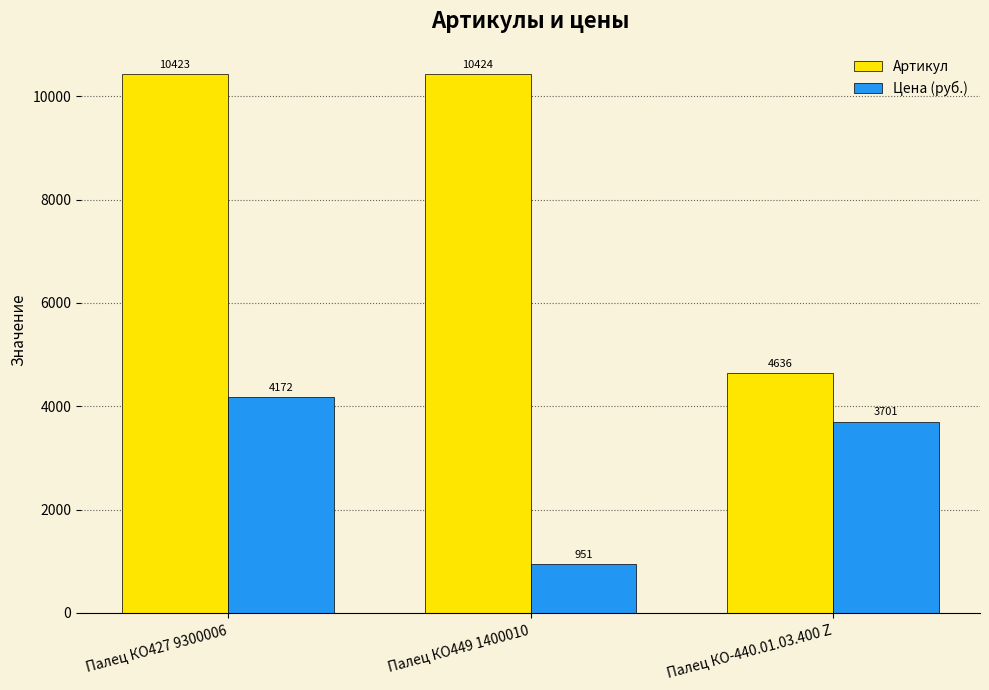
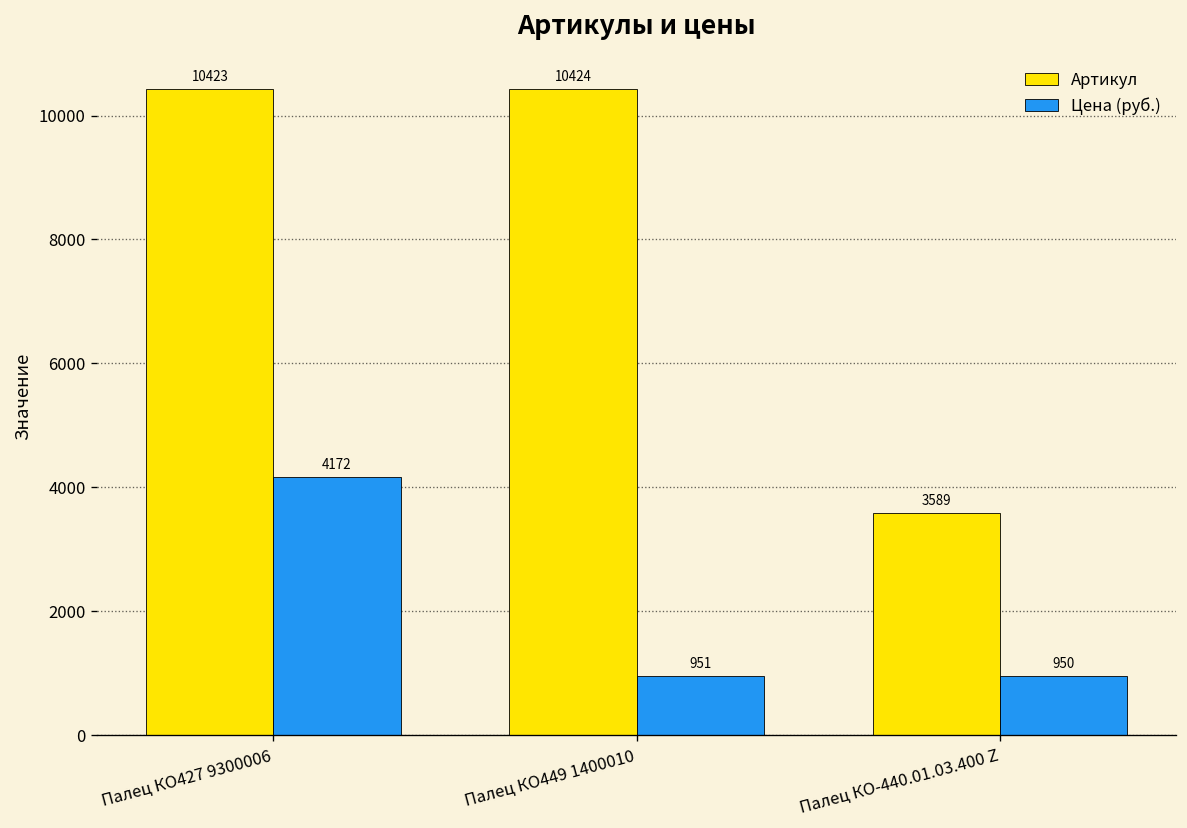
Артикул, Палец КО-440.01.03.400 Z: 4636 -> 3589
Цена (руб.), Палец КО-440.01.03.400 Z: 3701 -> 950
